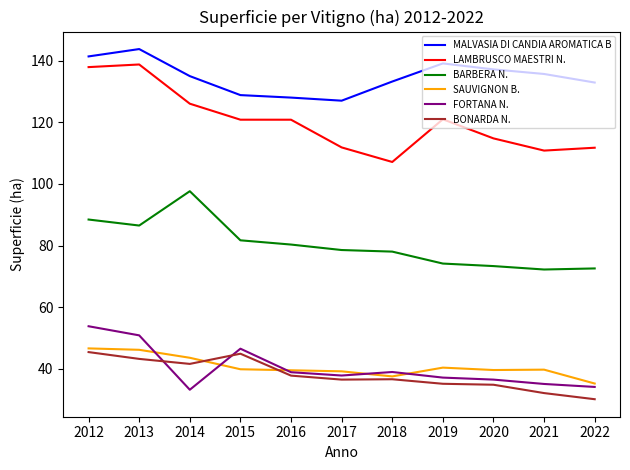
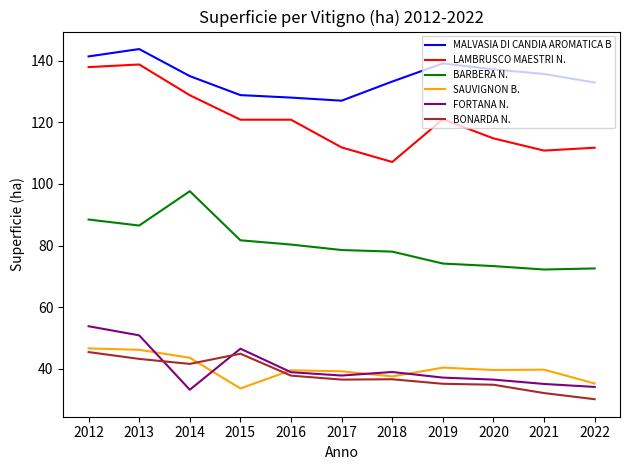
LAMBRUSCO MAESTRI N., 2014: 126 -> 129
SAUVIGNON B., 2015: 40 -> 34
